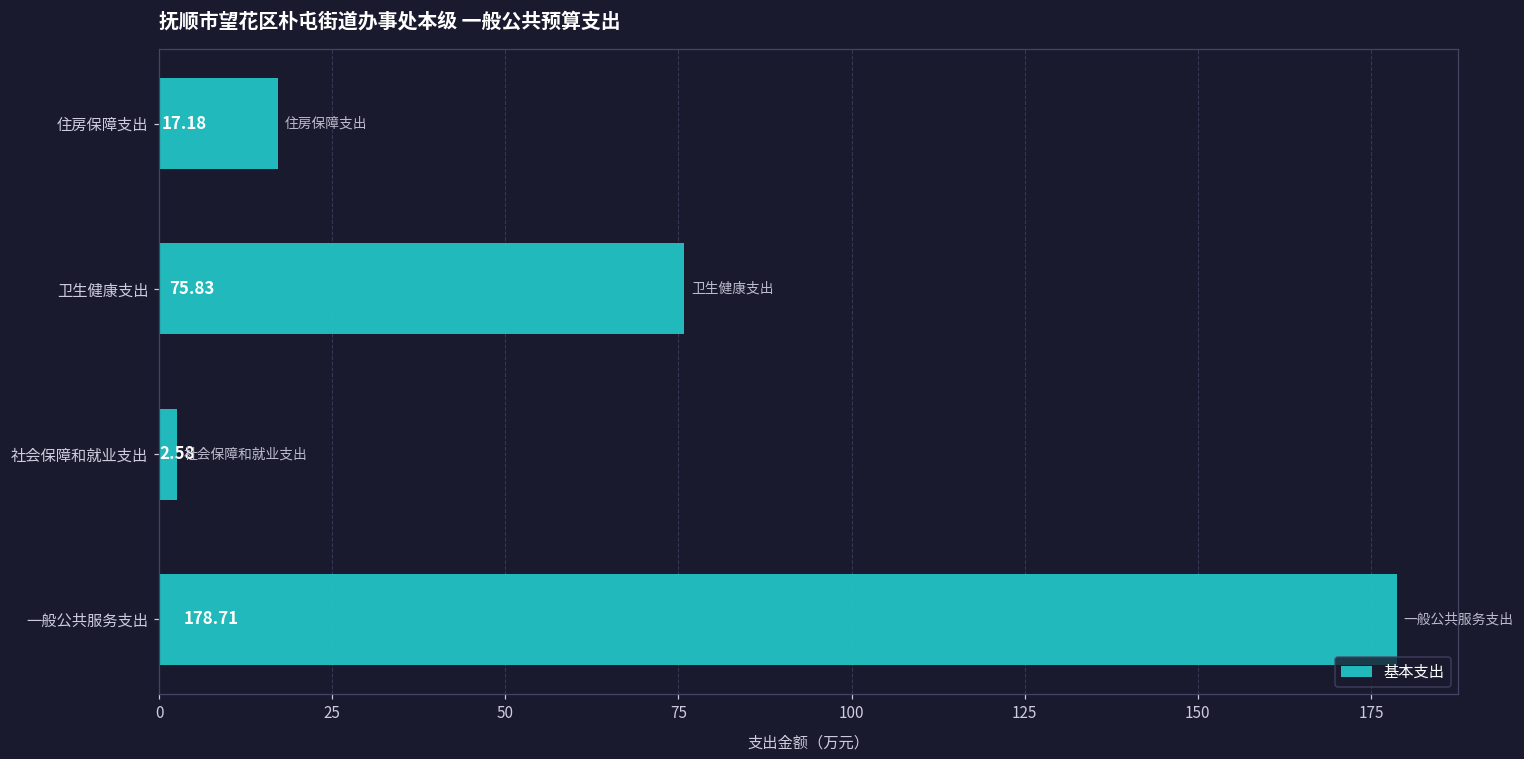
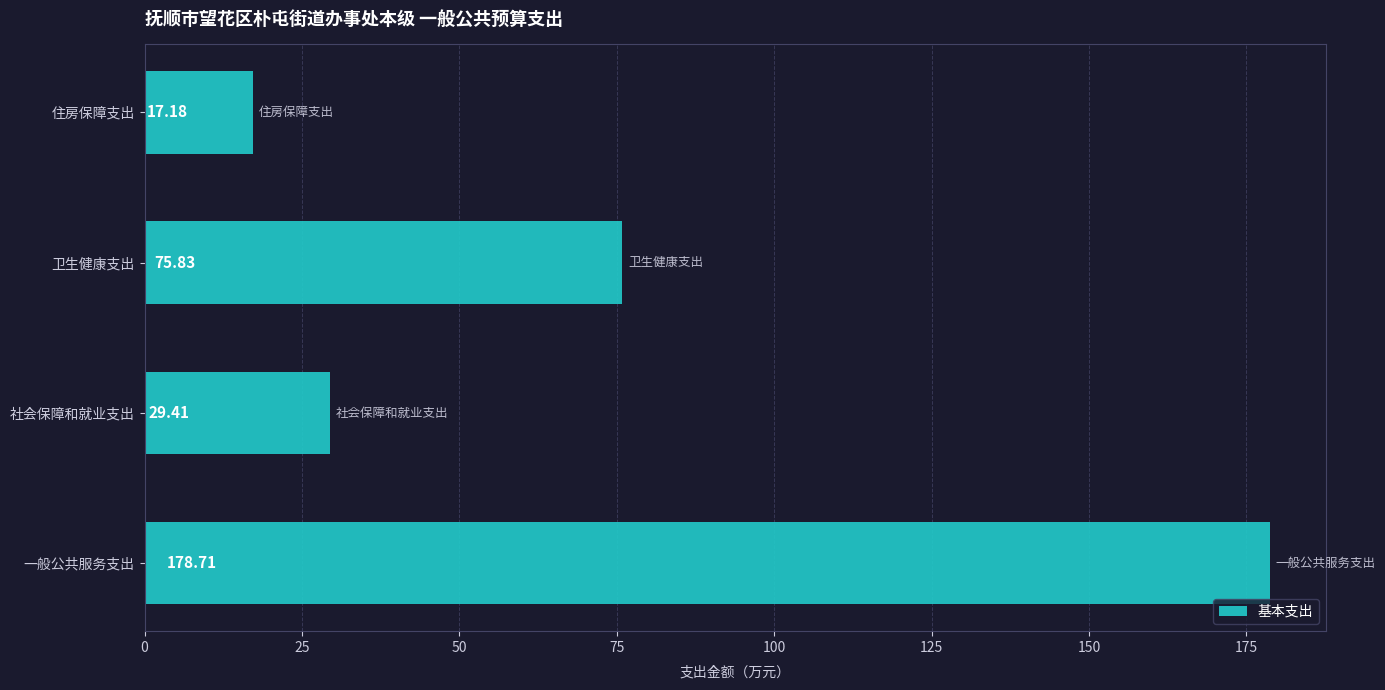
社会保障和就业支出: 2.58 -> 29.41
